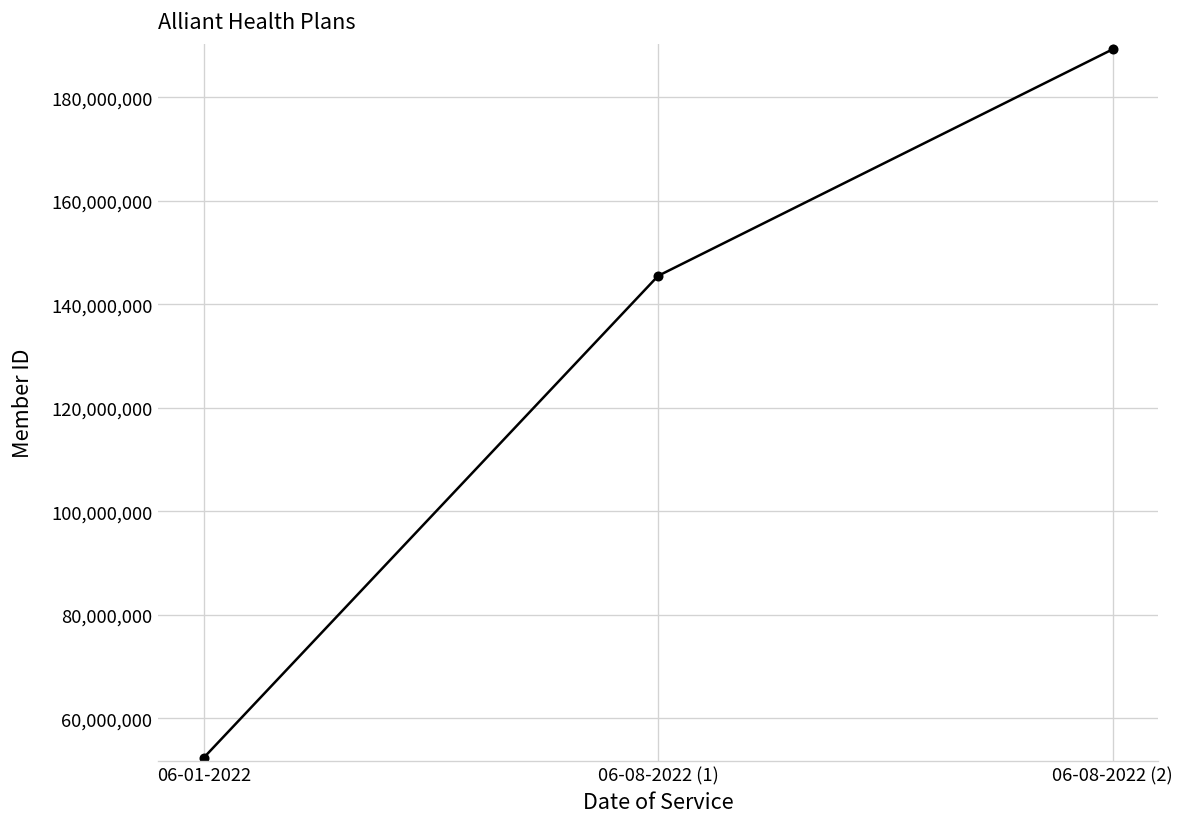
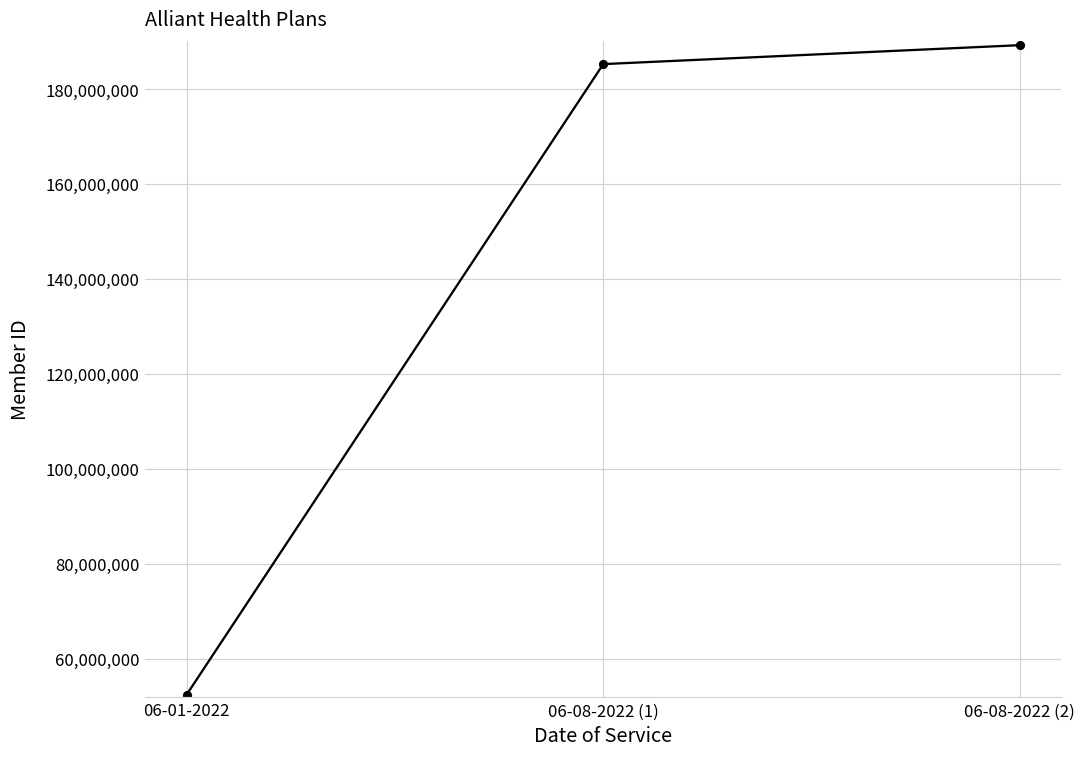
06-08-2022 (1): 145,000,000 -> 185,000,000
